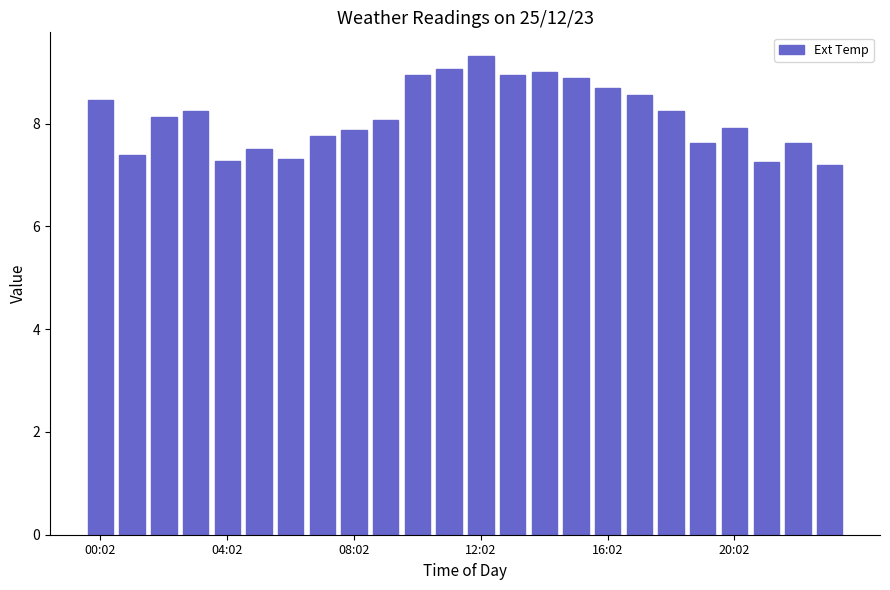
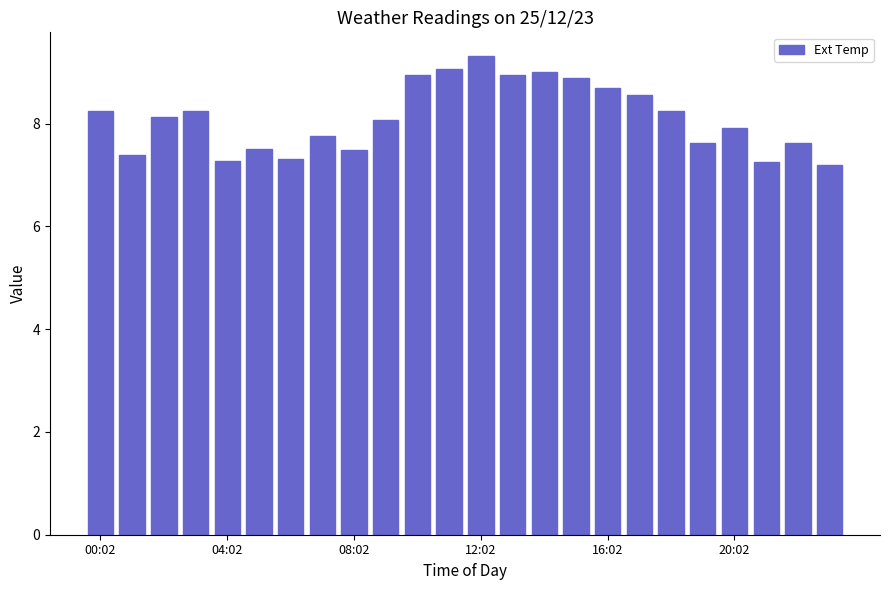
00:02: 8.5 -> 8.3
08:02: 7.9 -> 7.5
